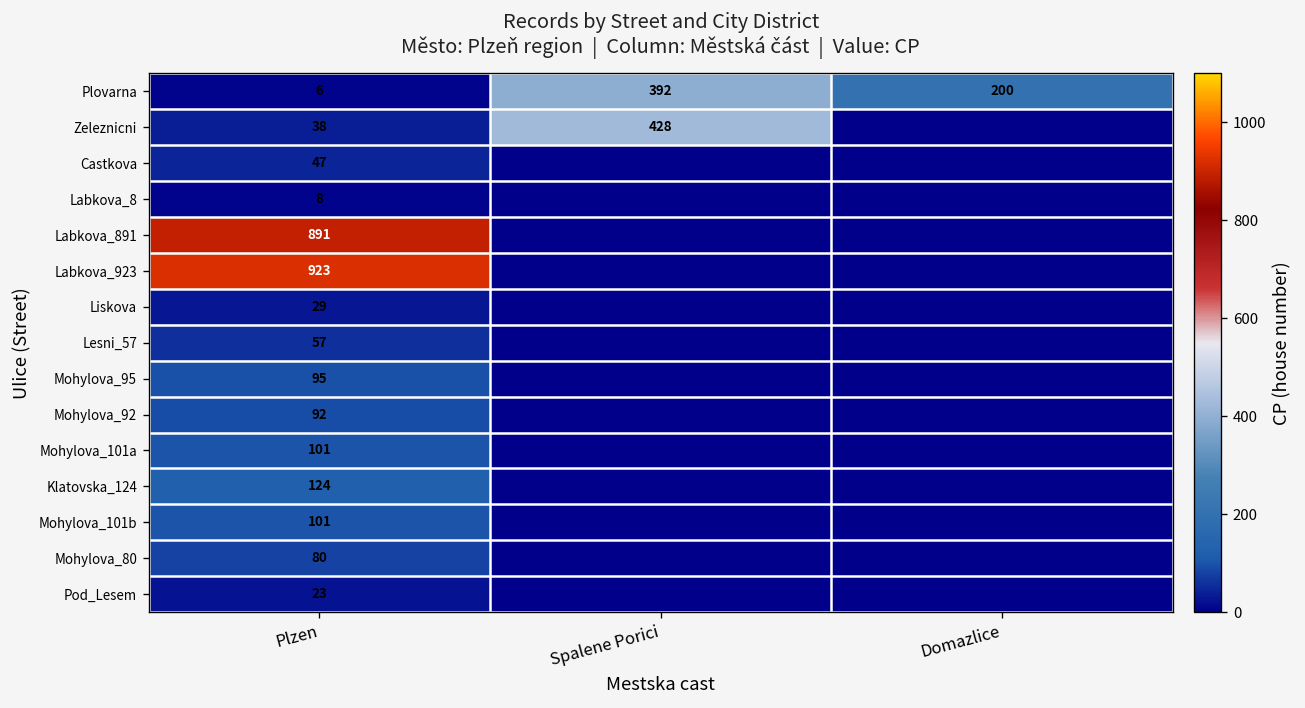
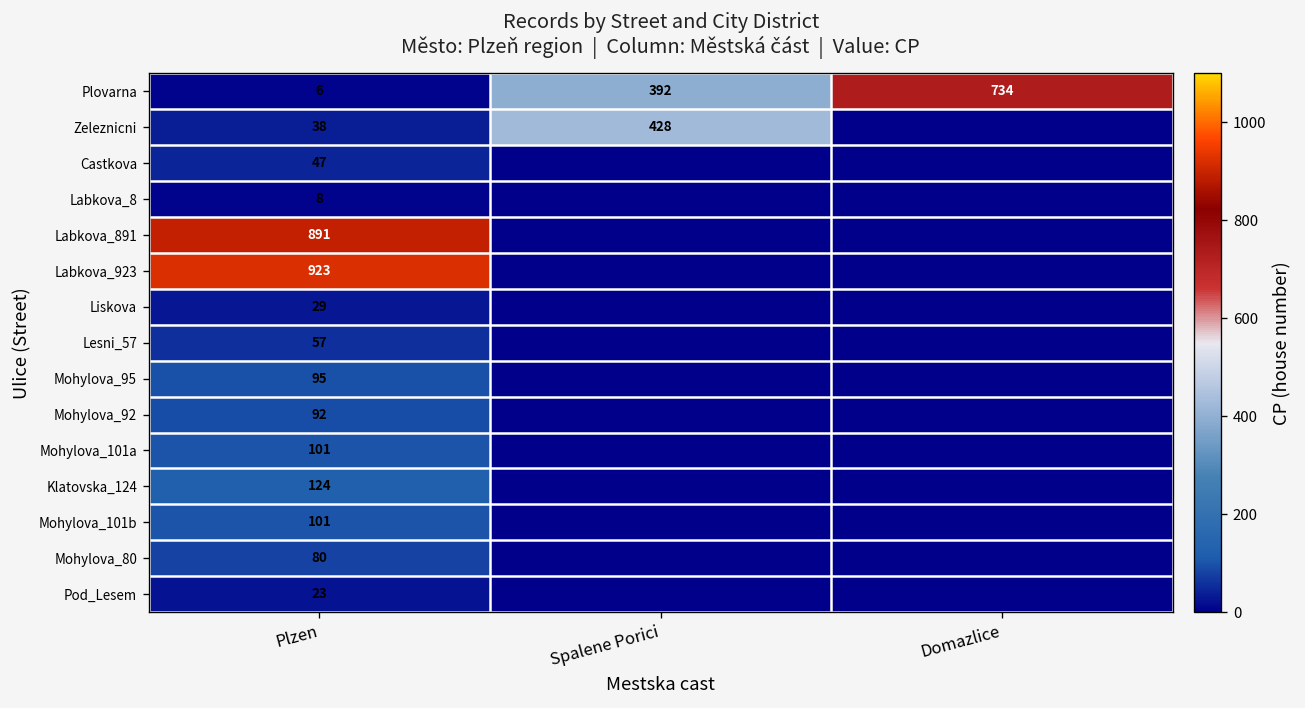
Plovarna, Domazlice: 200 -> 734
